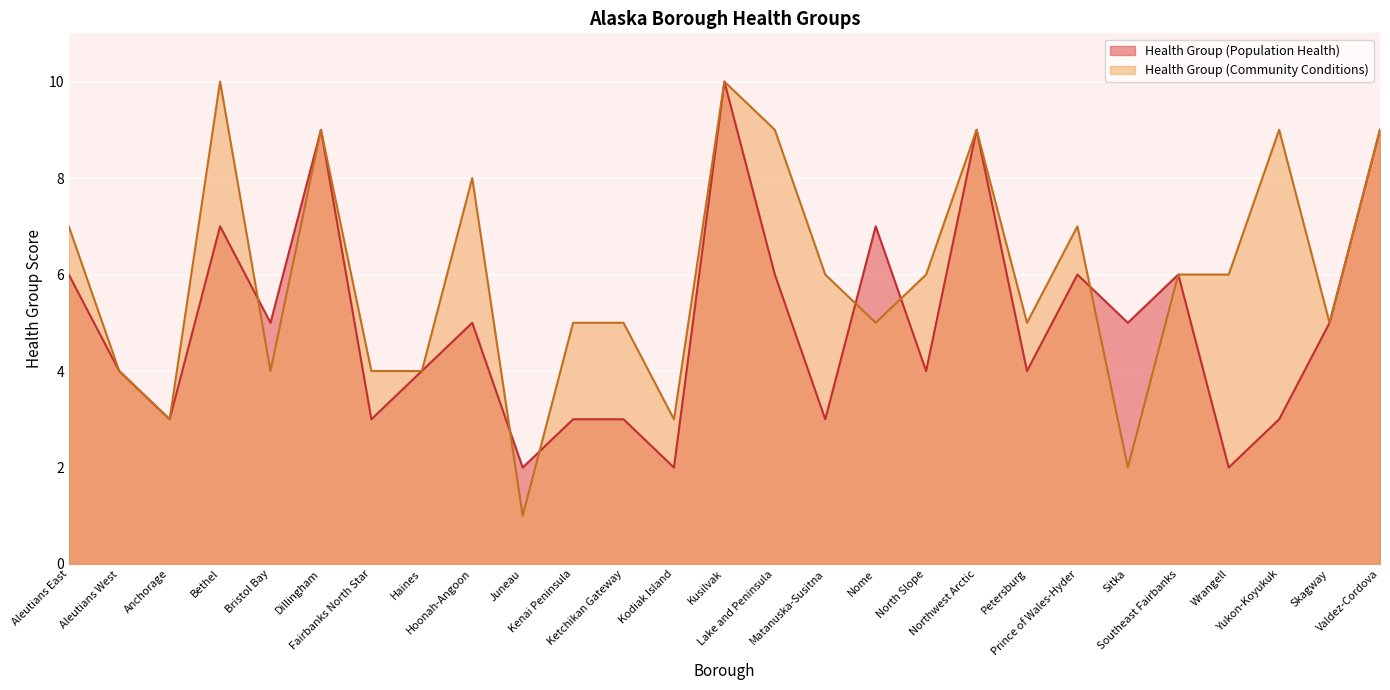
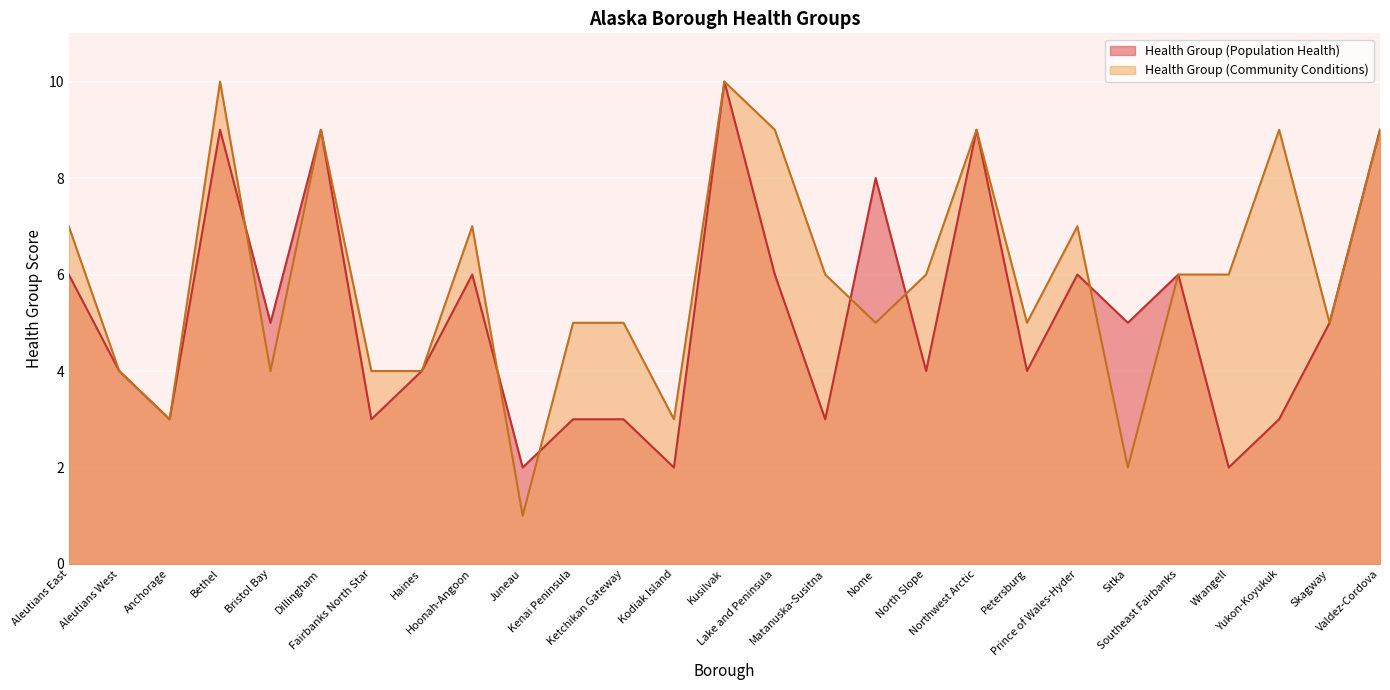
Health Group (Population Health), Bethel: 7 -> 9
Health Group (Population Health), Hoonah-Angoon: 5 -> 6
Health Group (Community Conditions), Hoonah-Angoon: 8 -> 7
Health Group (Population Health), Nome: 7 -> 8
